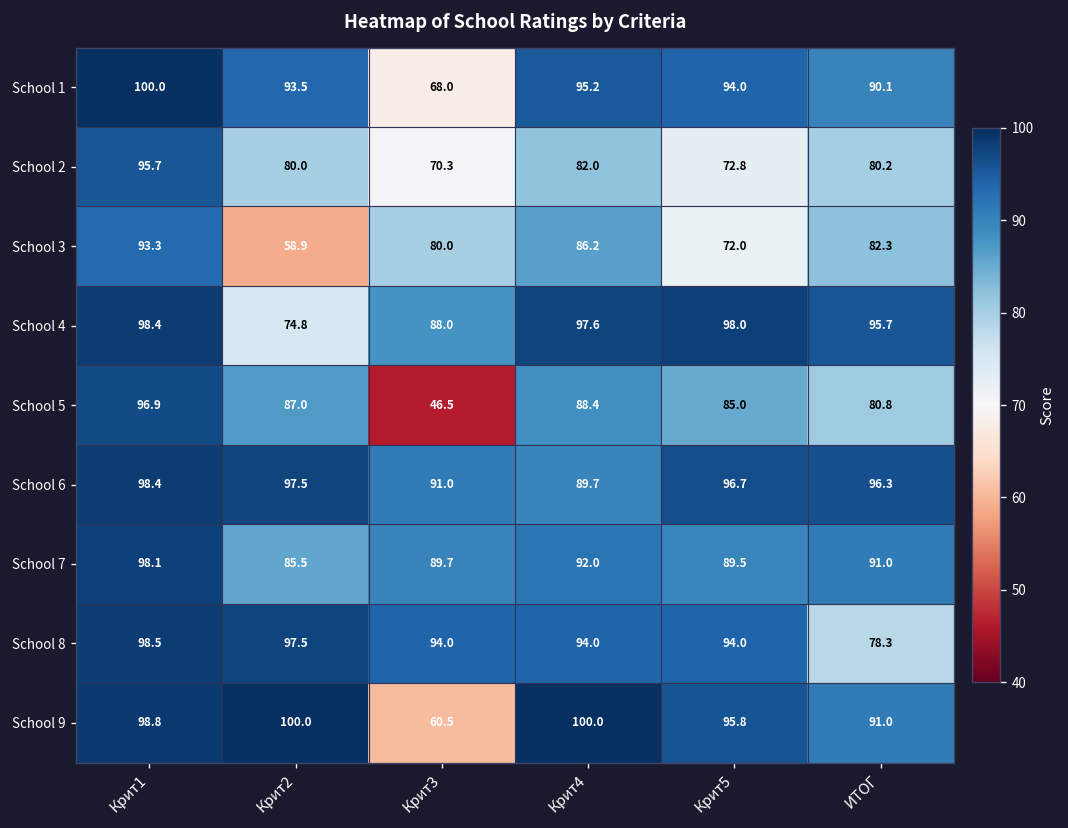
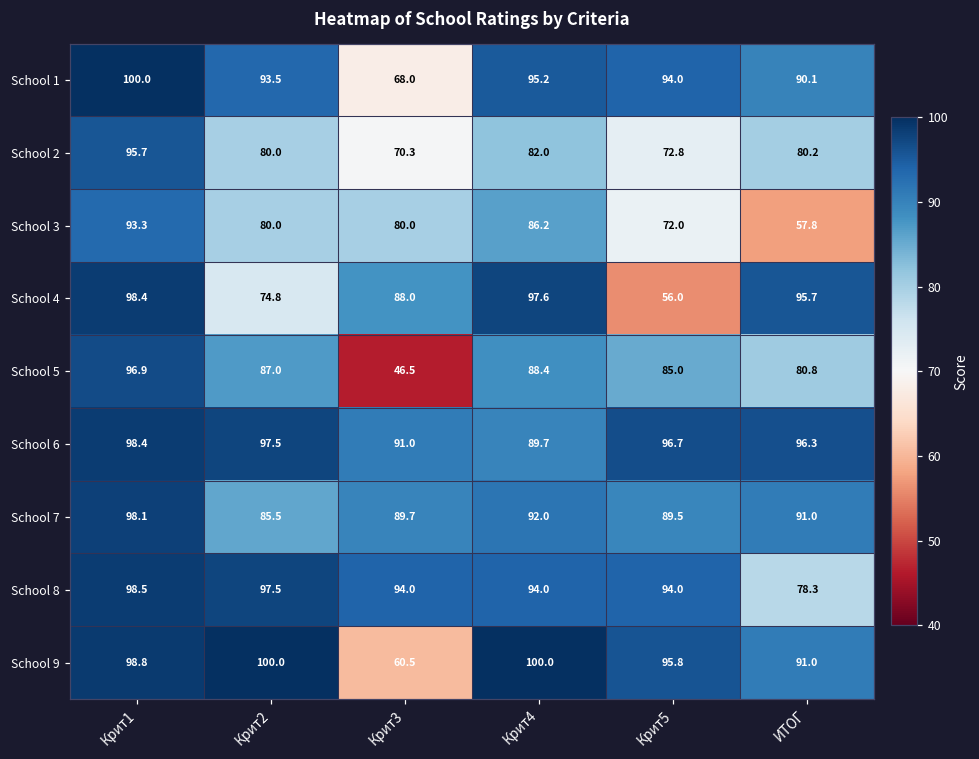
School 3, Крит2: 58.9 -> 80.0
School 3, ИТОГ: 82.3 -> 57.8
School 4, Крит5: 98.0 -> 56.0
